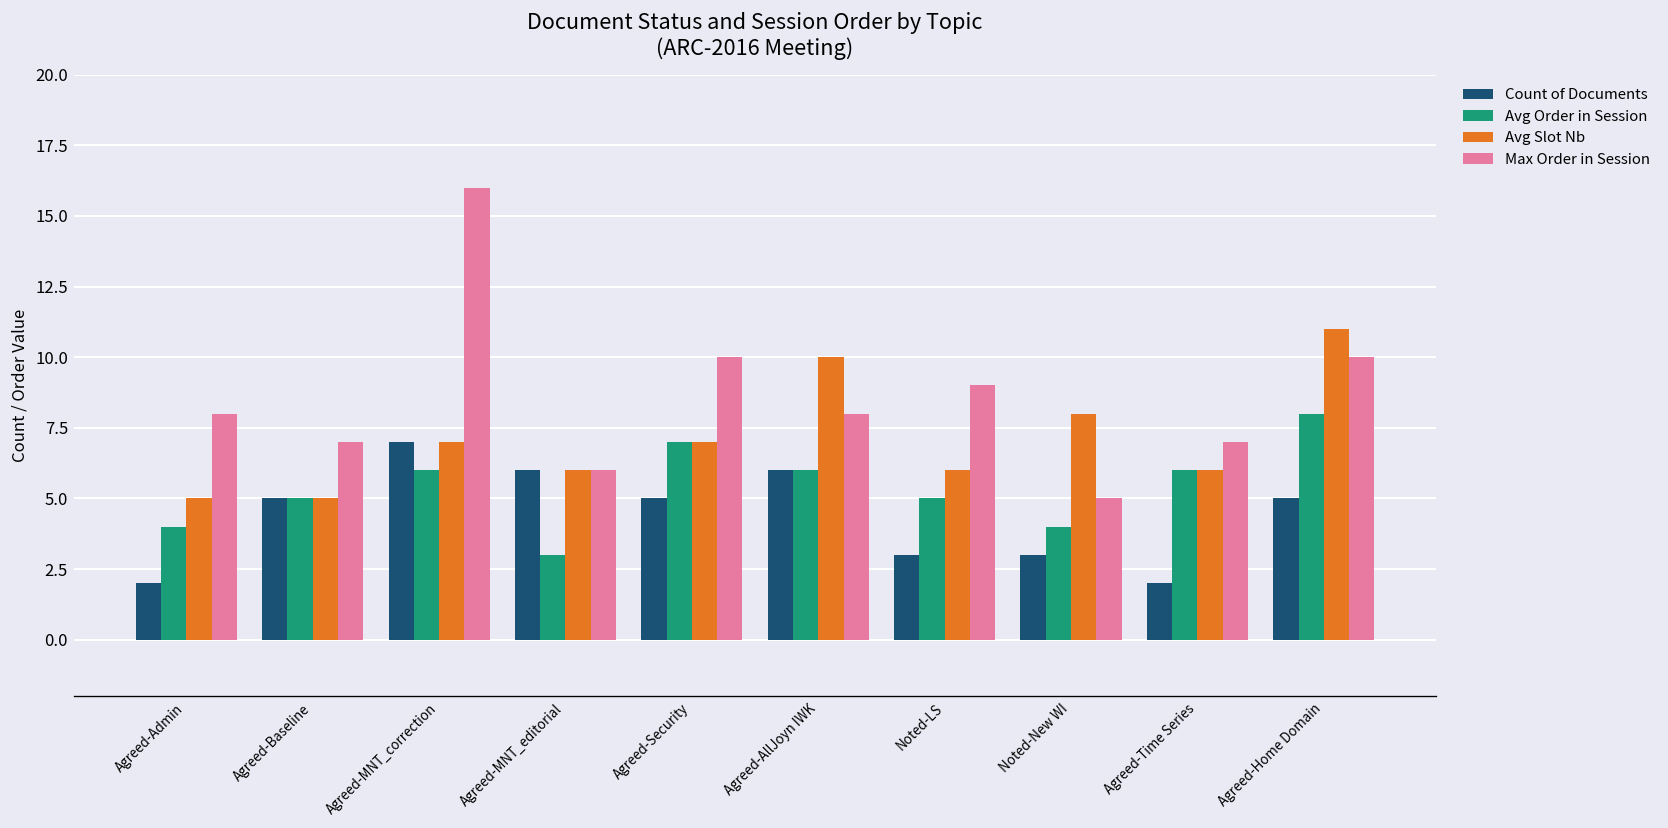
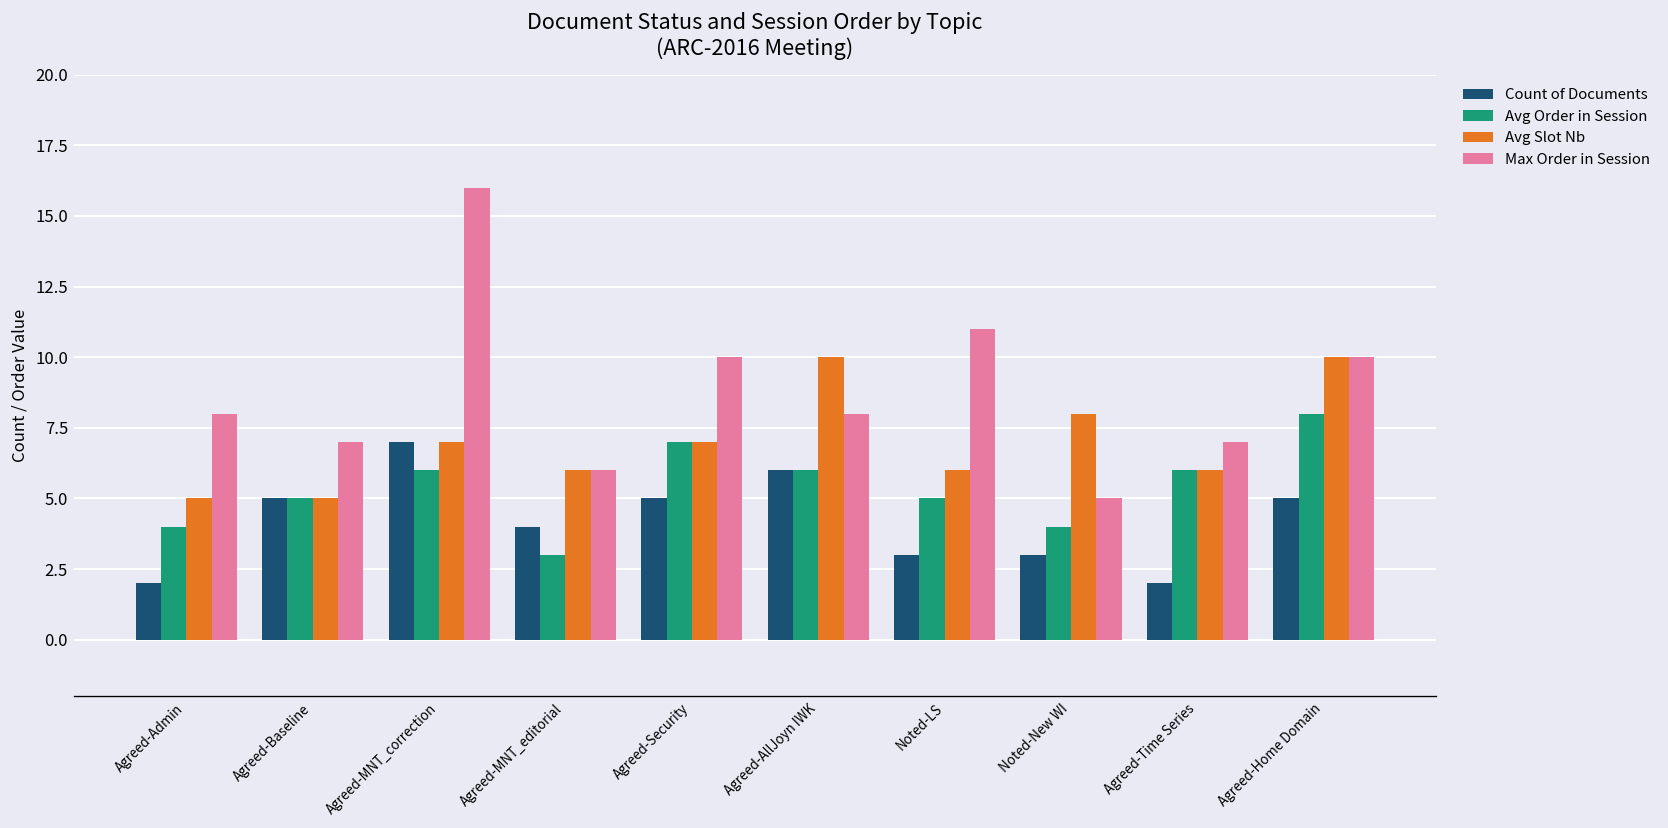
Count of Documents, Agreed-MNT_editorial: 6 -> 4
Max Order in Session, Noted-LS: 9 -> 11
Avg Slot Nb, Agreed-Home Domain: 11 -> 10
